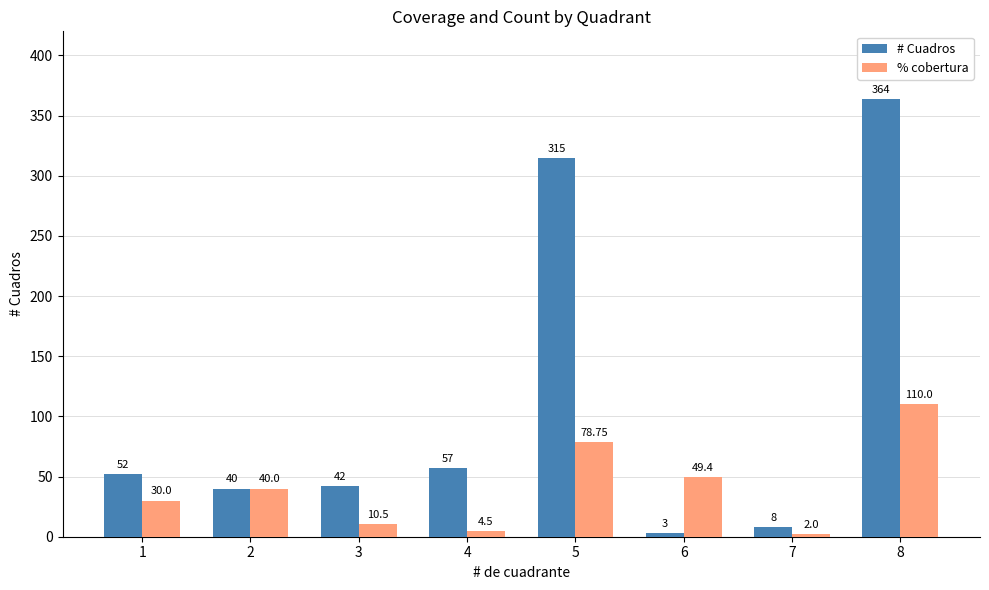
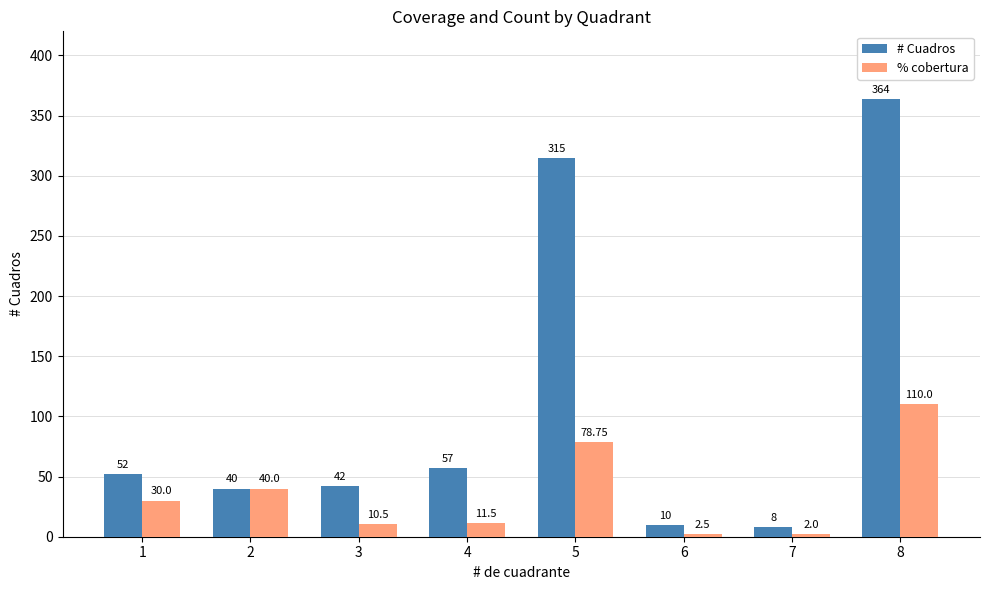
% cobertura, 4: 4.5 -> 11.5
# Cuadros, 6: 3 -> 10
% cobertura, 6: 49.4 -> 2.5
